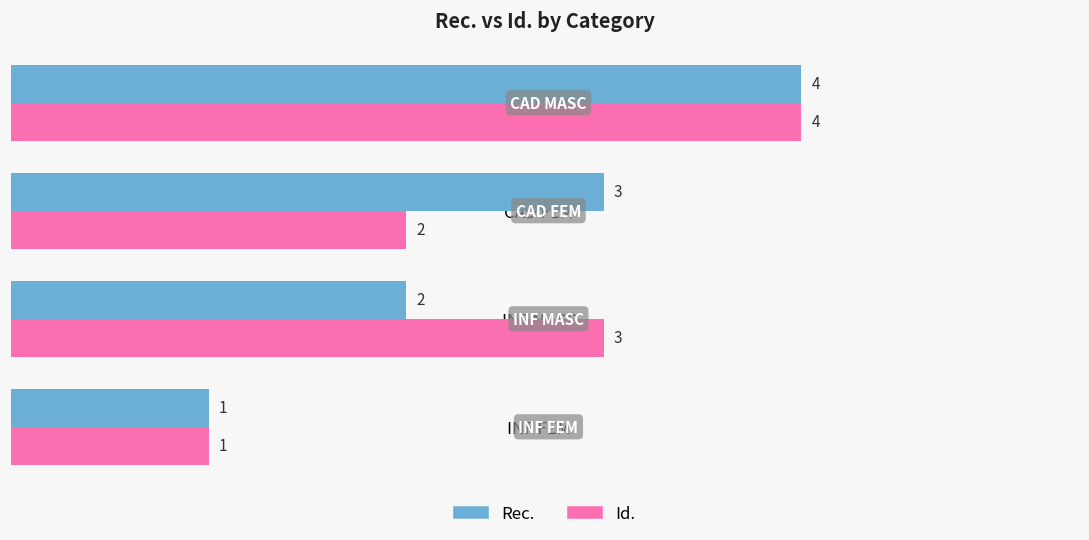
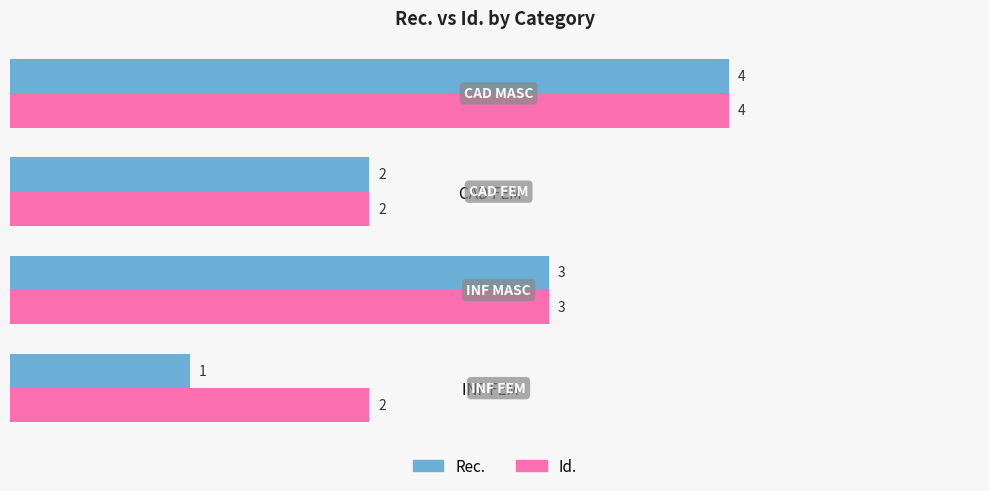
Rec., CAD FEM: 3 -> 2
Rec., INF MASC: 2 -> 3
Id., INF FEM: 1 -> 2
